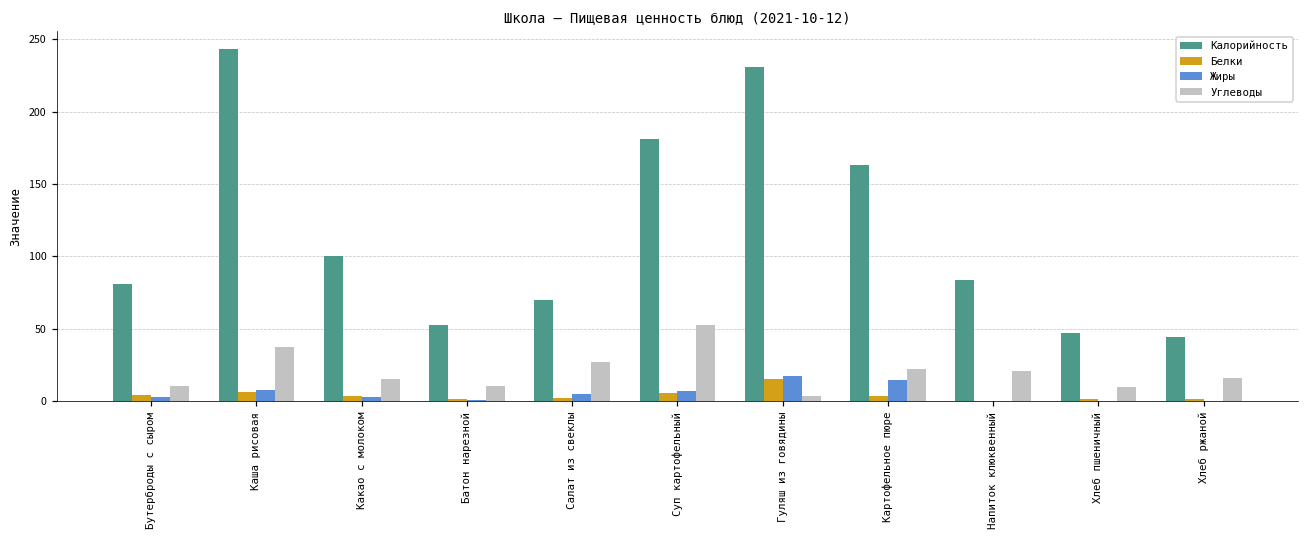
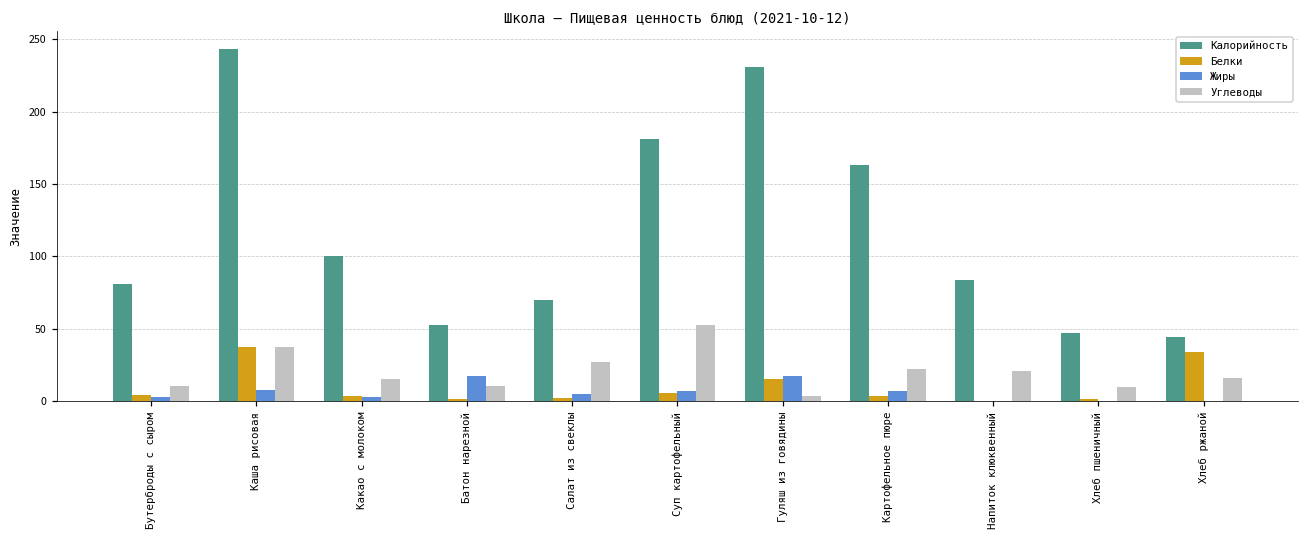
Белки, Каша рисовая: 6 -> 37
Жиры, Батон нарезной: 1 -> 17
Жиры, Картофельное пюре: 14 -> 7
Белки, Хлеб ржаной: 2 -> 34
